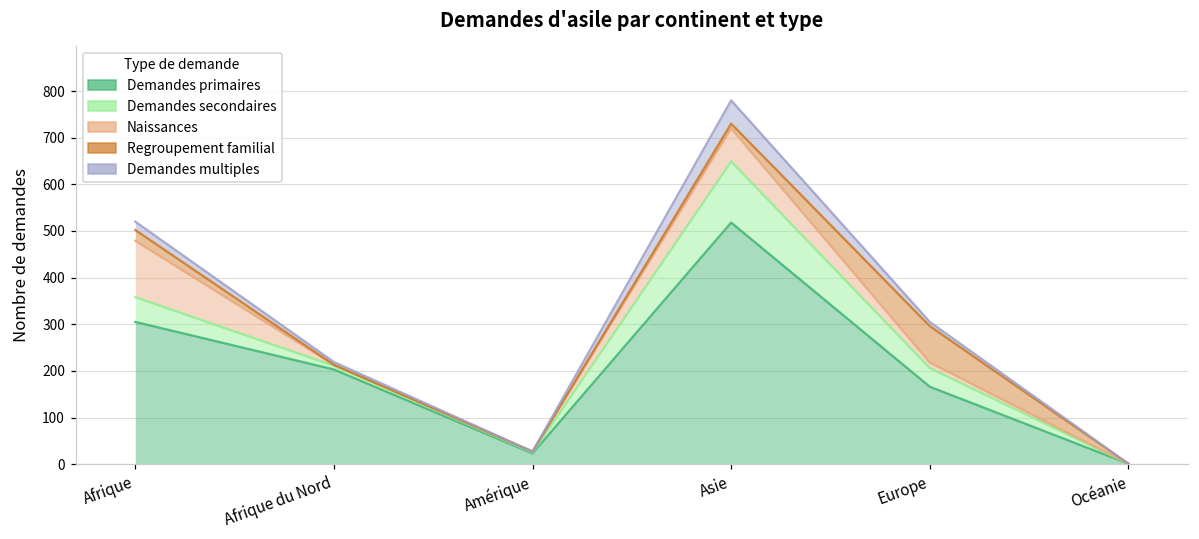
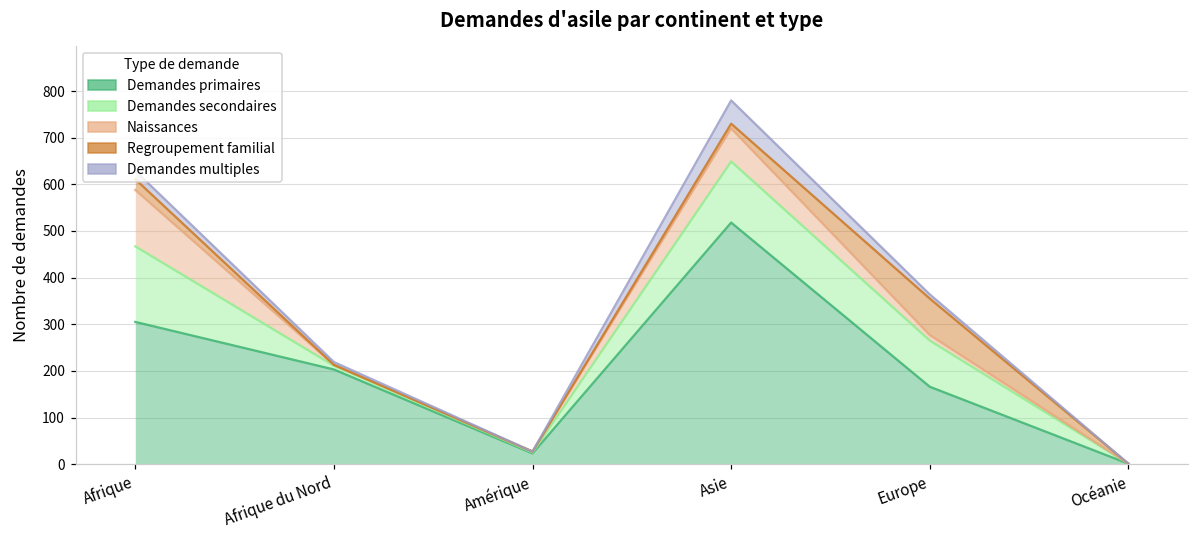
Demandes secondaires, Afrique: 50 -> 160
Demandes secondaires, Europe: 40 -> 100
